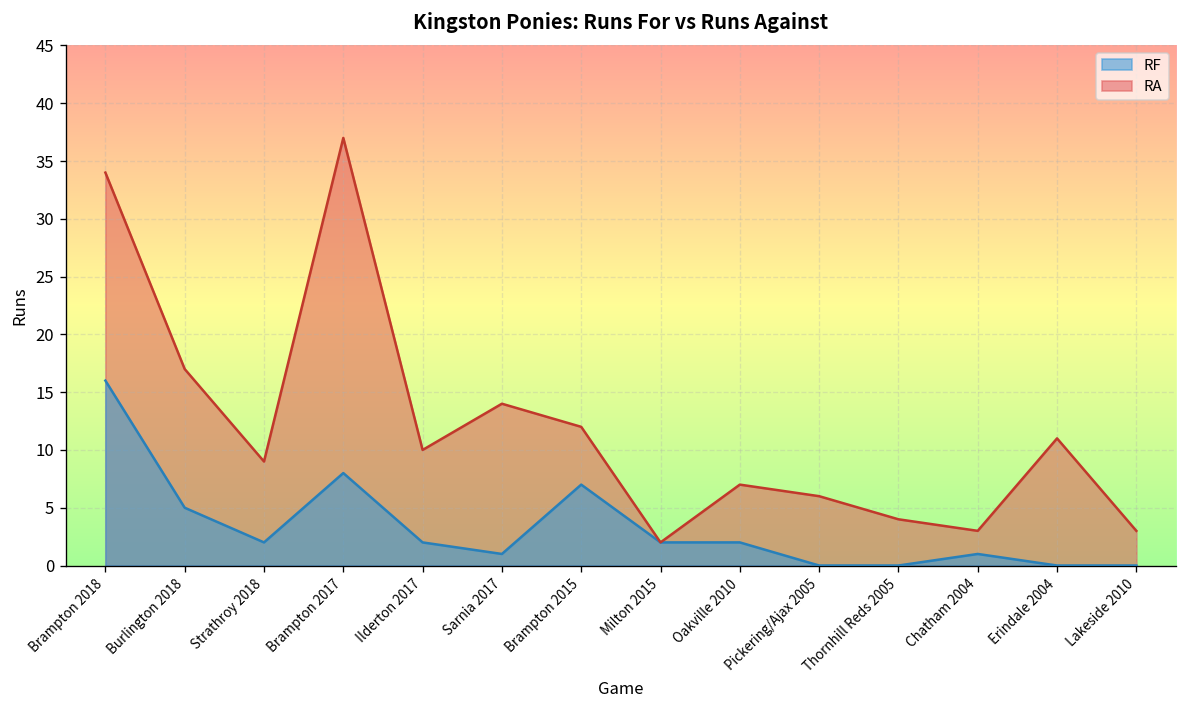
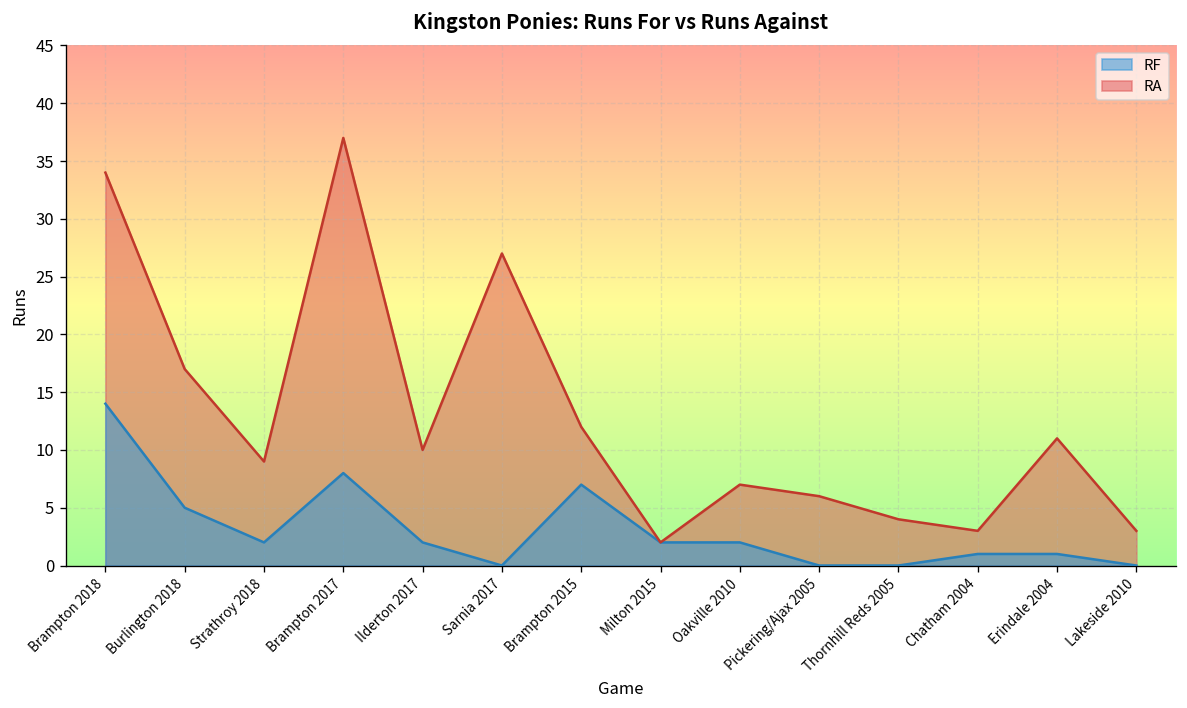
RF, Brampton 2018: 16 -> 14
RF, Sarnia 2017: 1 -> 0
RA, Sarnia 2017: 14 -> 27
RF, Erindale 2004: 0 -> 1
